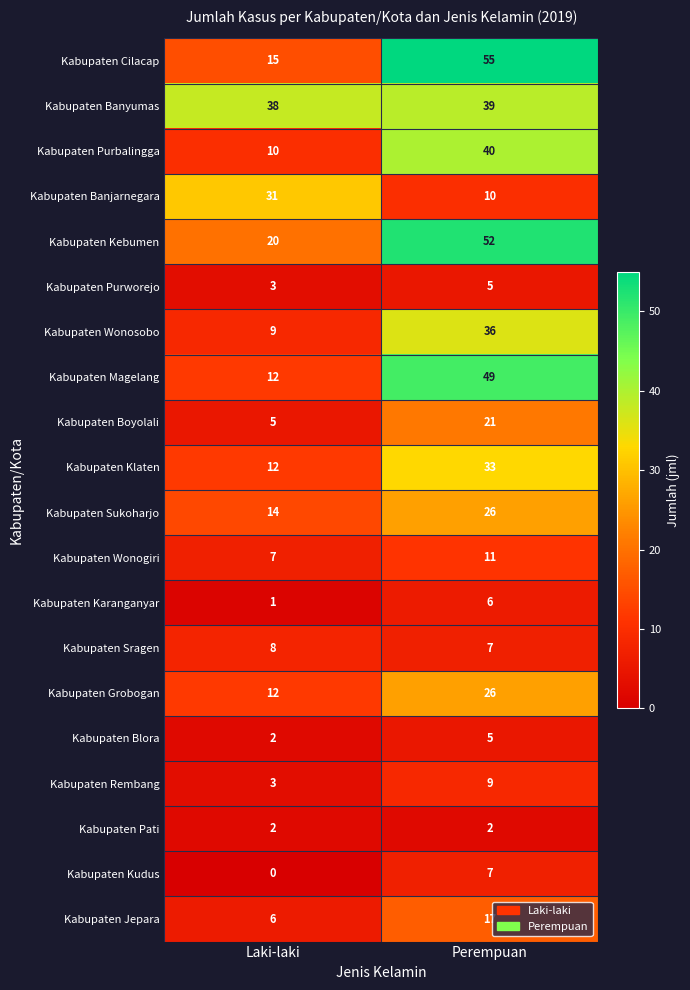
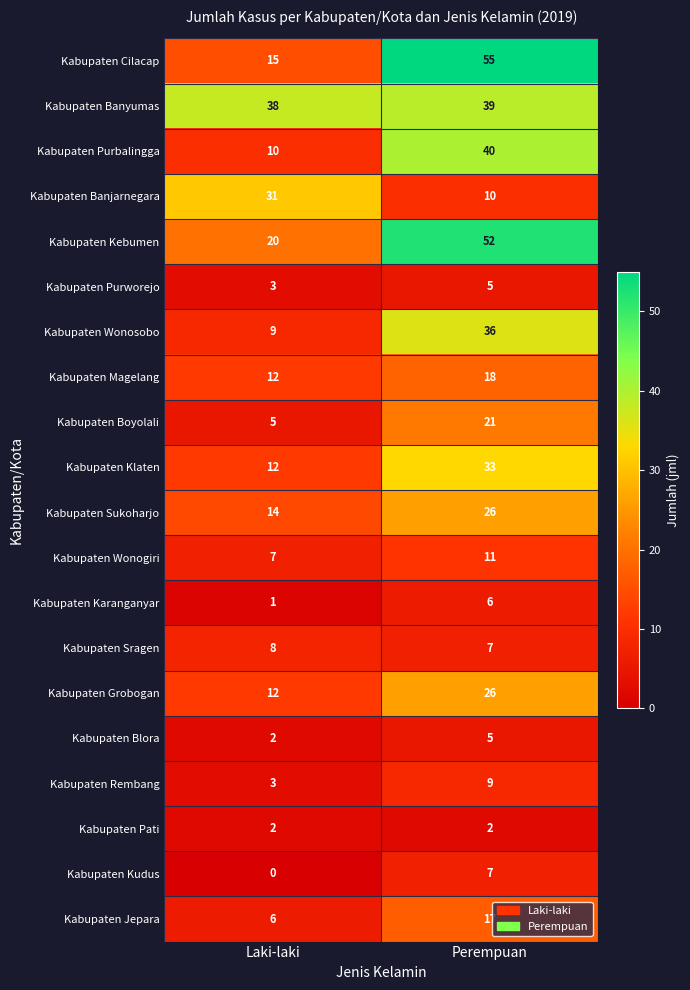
Kabupaten Magelang, Perempuan: 49 -> 18
